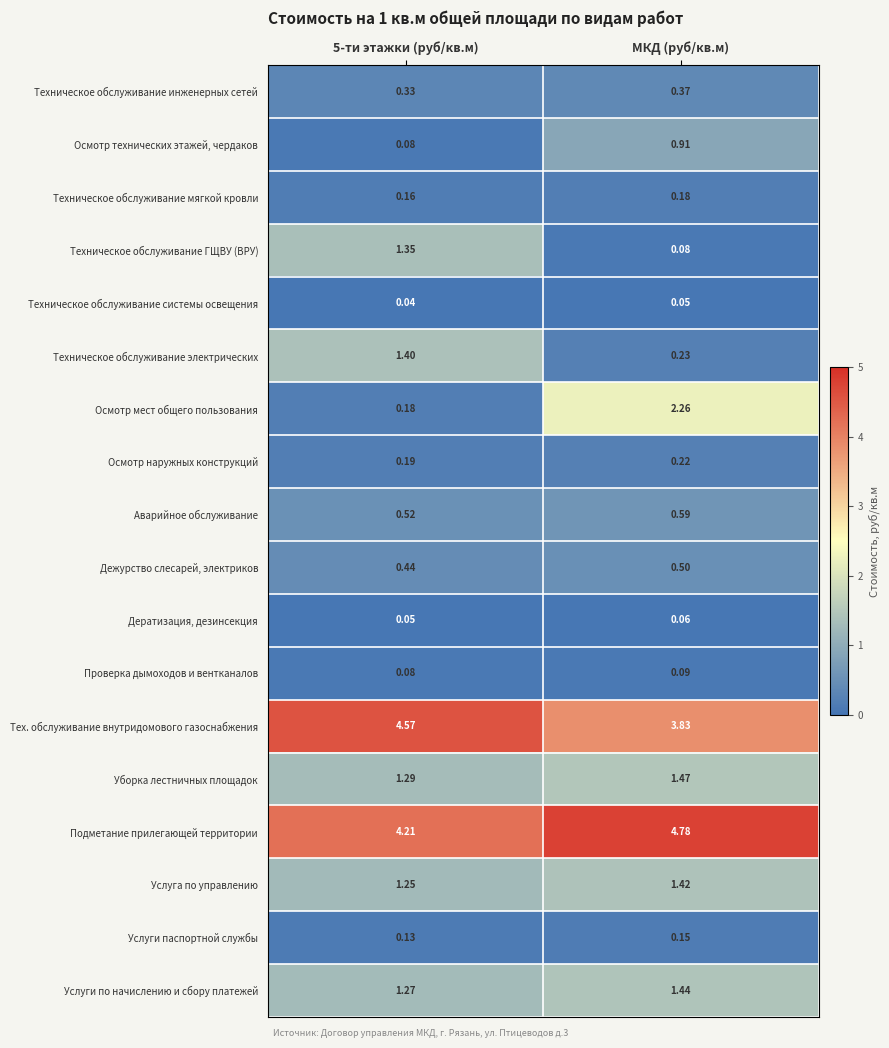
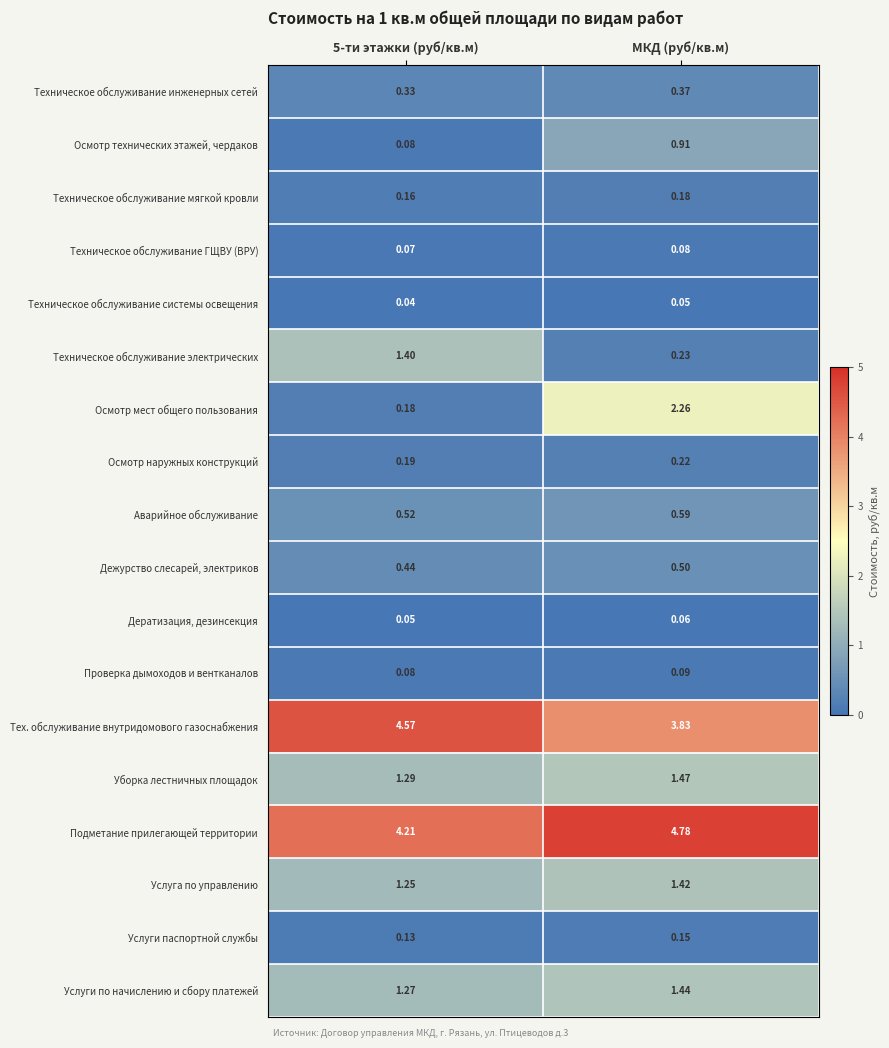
Техническое обслуживание ГЩВУ (ВРУ), 5-ти этажки (руб/кв.м): 1.35 -> 0.07
